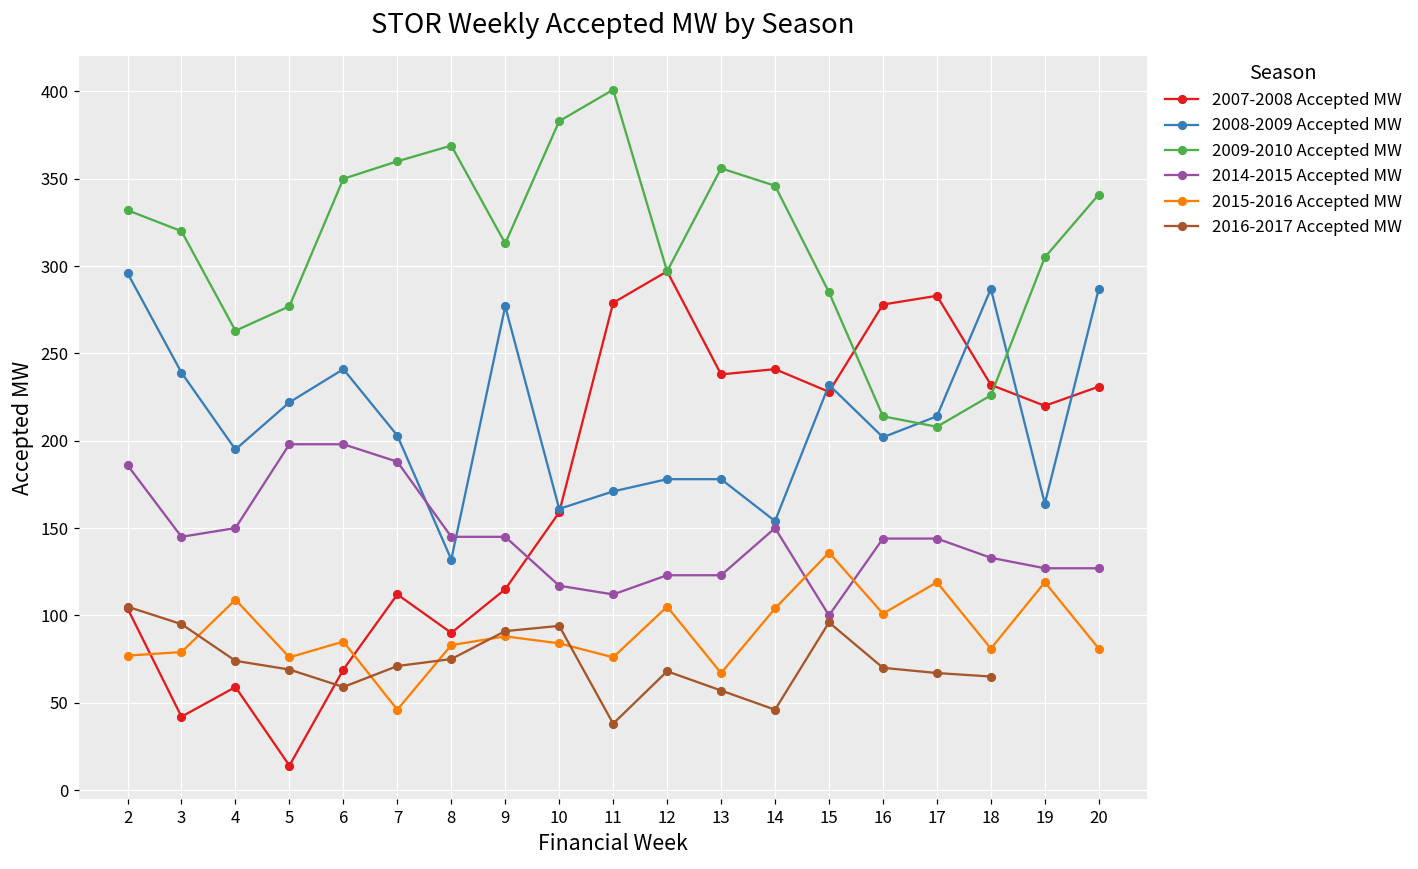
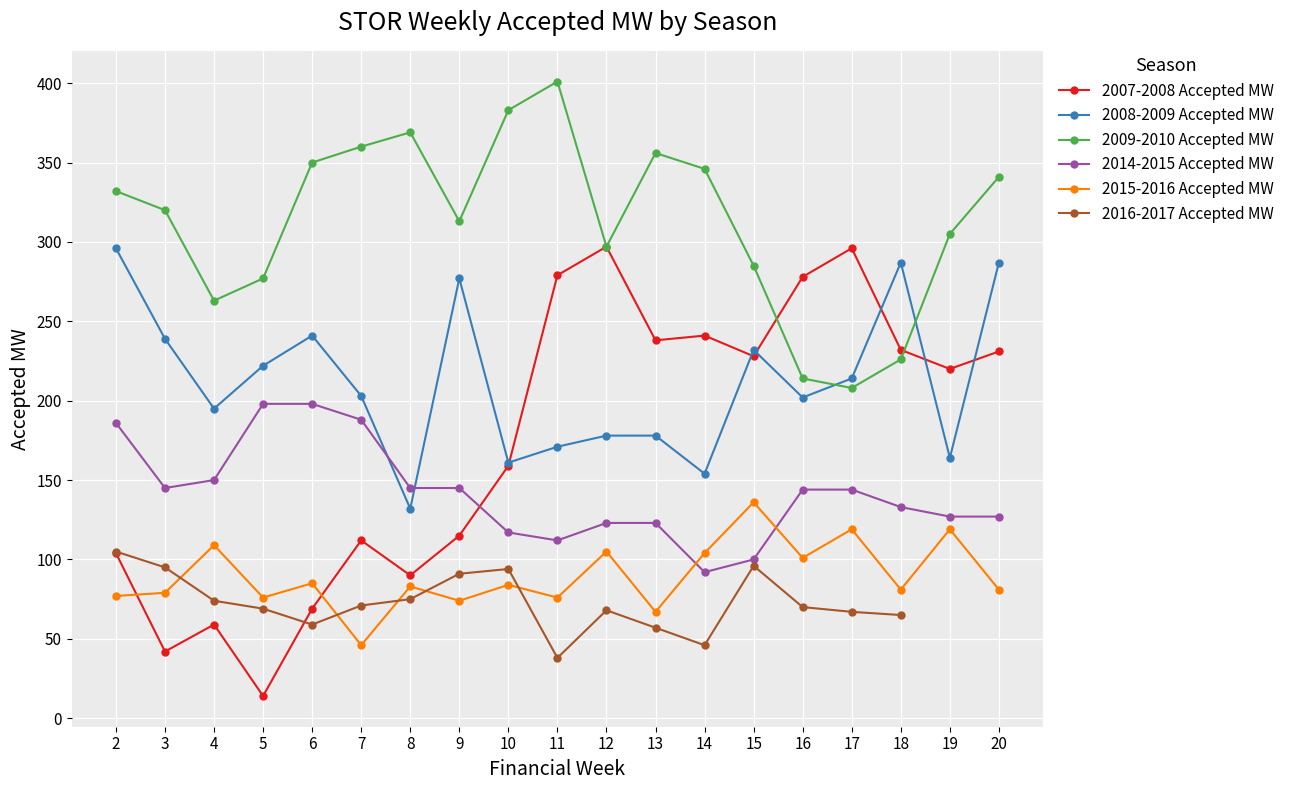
2015-2016 Accepted MW, 9: 88 -> 74
2014-2015 Accepted MW, 14: 150 -> 92
2007-2008 Accepted MW, 17: 283 -> 296
